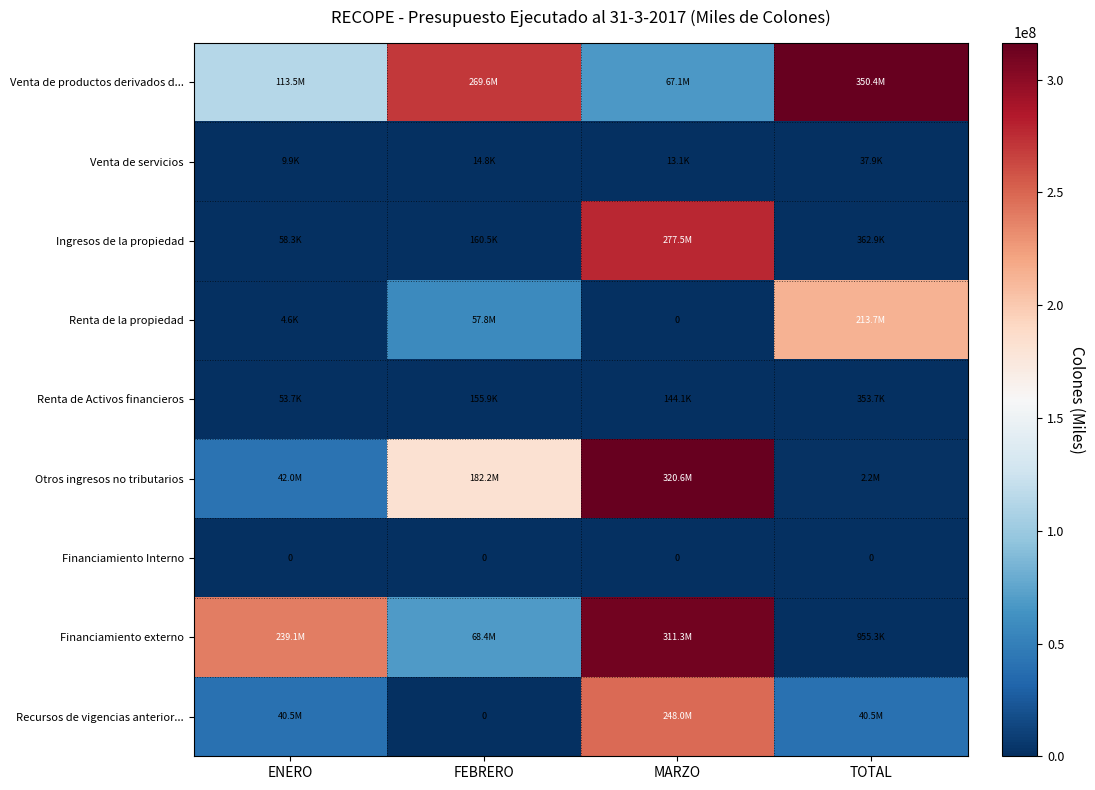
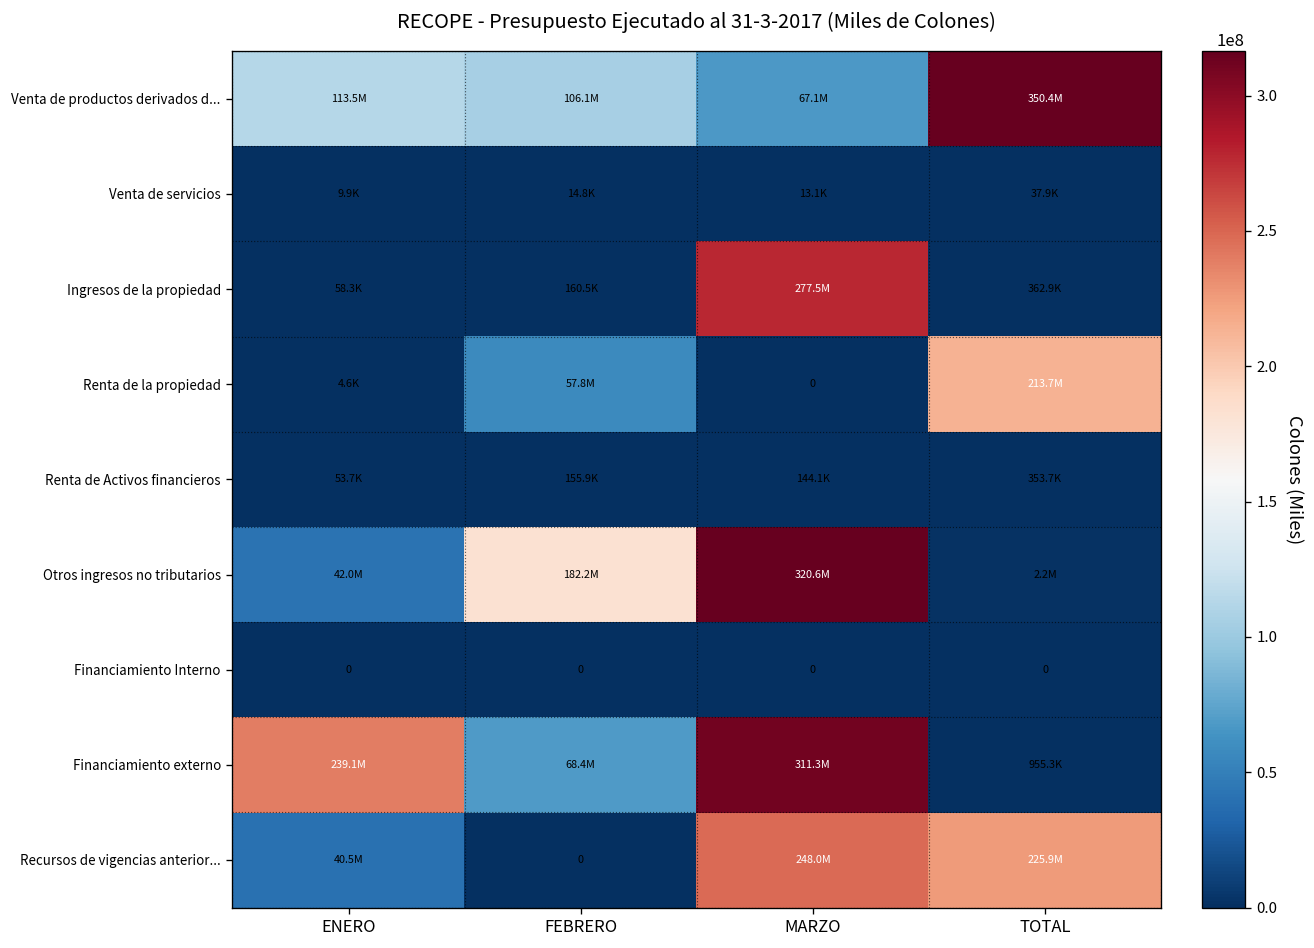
Venta de productos derivados d..., FEBRERO: 269.6M -> 106.1M
Recursos de vigencias anterior..., TOTAL: 40.5M -> 225.9M
